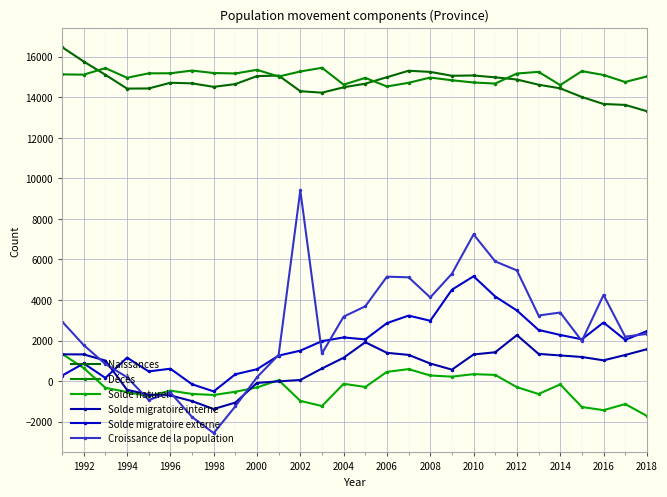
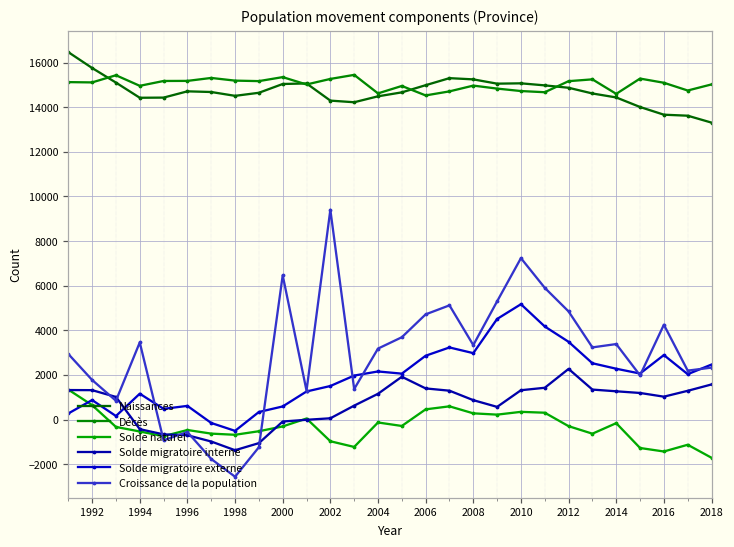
Croissance de la population, 1994: 200 -> 3500
Croissance de la population, 2000: 200 -> 6500
Croissance de la population, 2006: 5200 -> 4700
Croissance de la population, 2008: 4100 -> 3300
Croissance de la population, 2012: 5500 -> 4800
